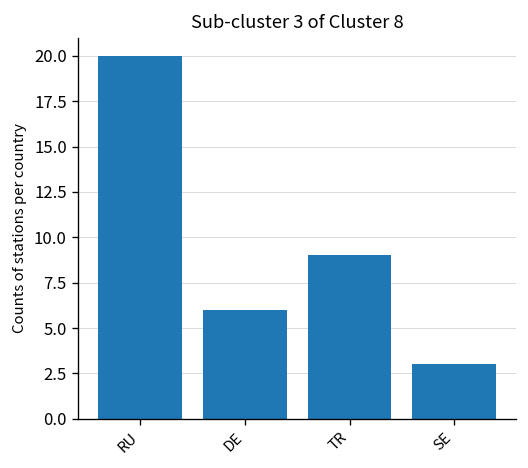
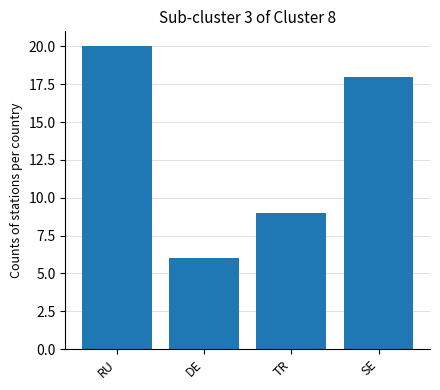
SE: 3 -> 18
